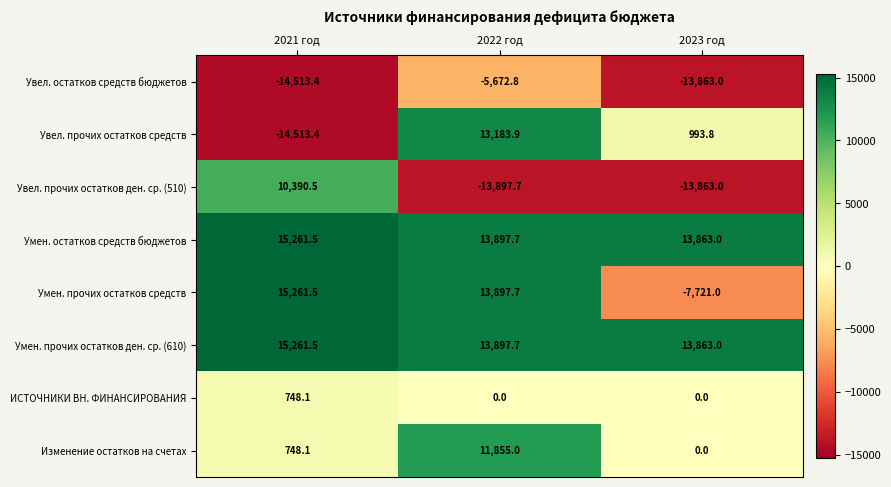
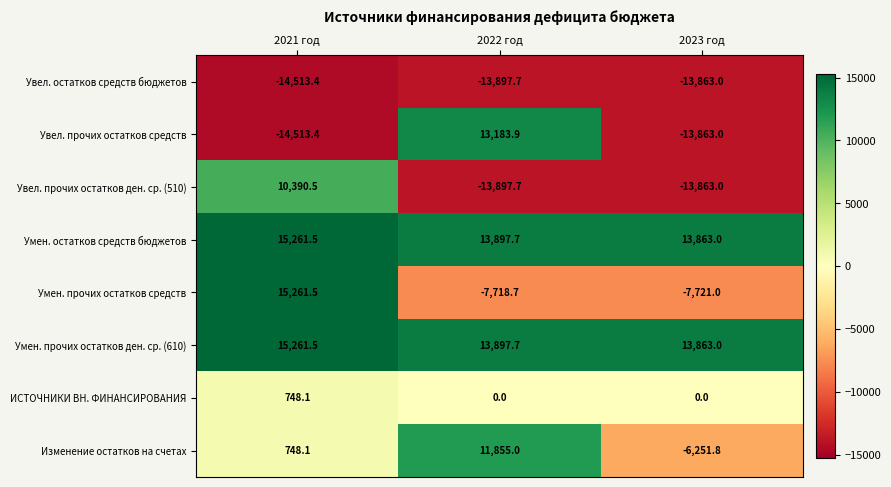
Увел. остатков средств бюджетов, 2022 год: -5,672.8 -> -13,897.7
Увел. прочих остатков средств, 2023 год: 993.8 -> -13,863.0
Умен. прочих остатков средств, 2022 год: 13,897.7 -> -7,718.7
Изменение остатков на счетах, 2023 год: 0.0 -> -6,251.8
